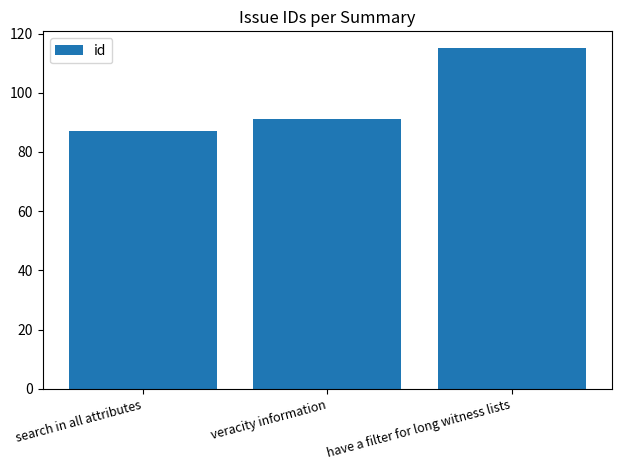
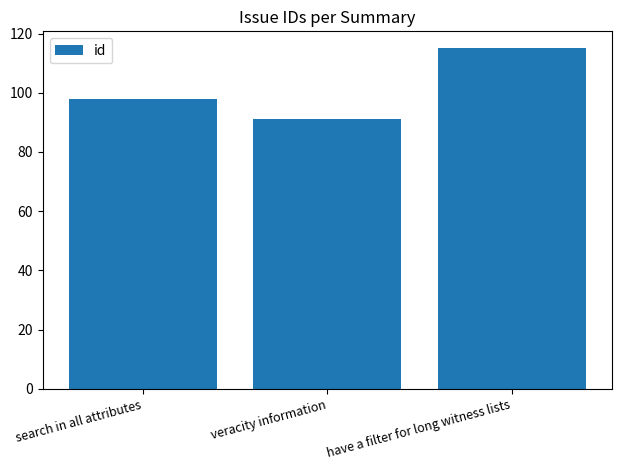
search in all attributes: 87 -> 98
